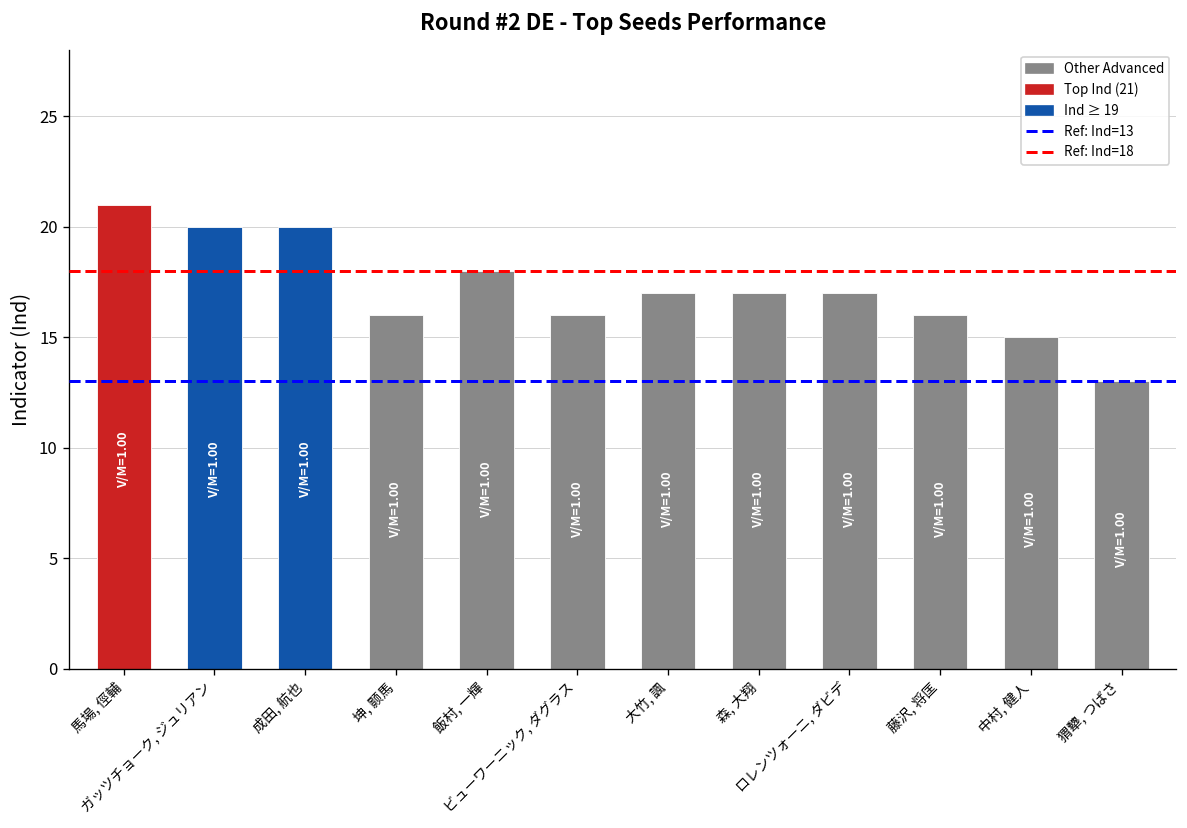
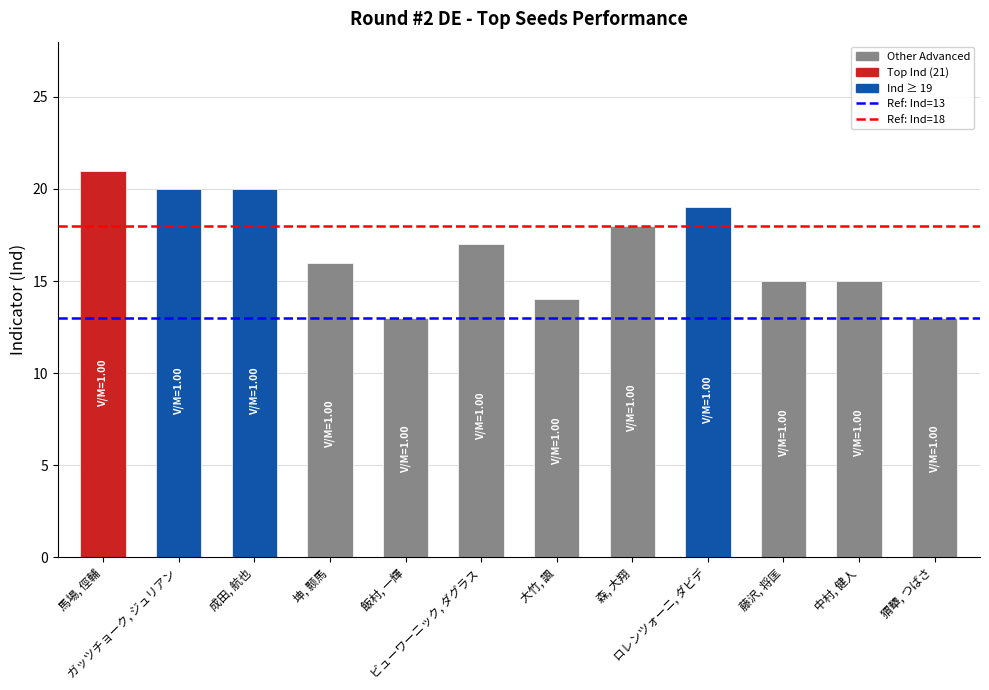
飯村, 一輝: 18 -> 13
ビューワーニック, ダグラス: 16 -> 17
大竹, 諷: 17 -> 14
森, 大翔: 17 -> 18
ロレンツォーニ, ダビデ: 17 -> 19
藤沢, 将匡: 16 -> 15
